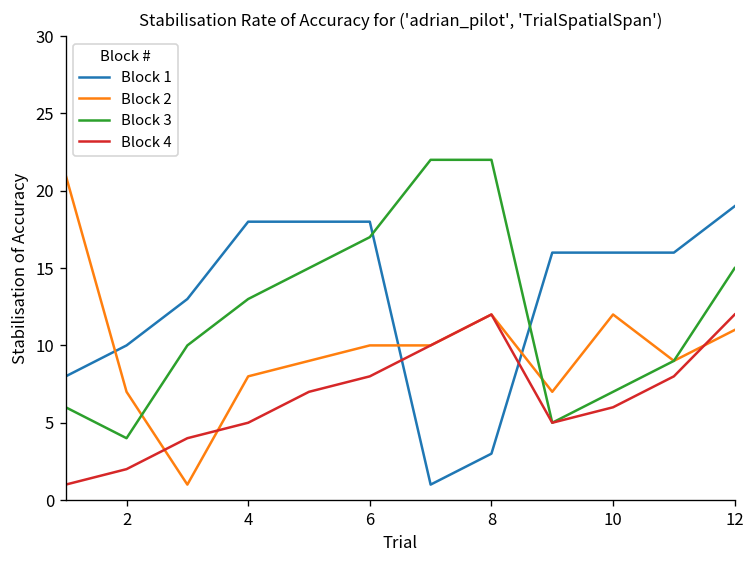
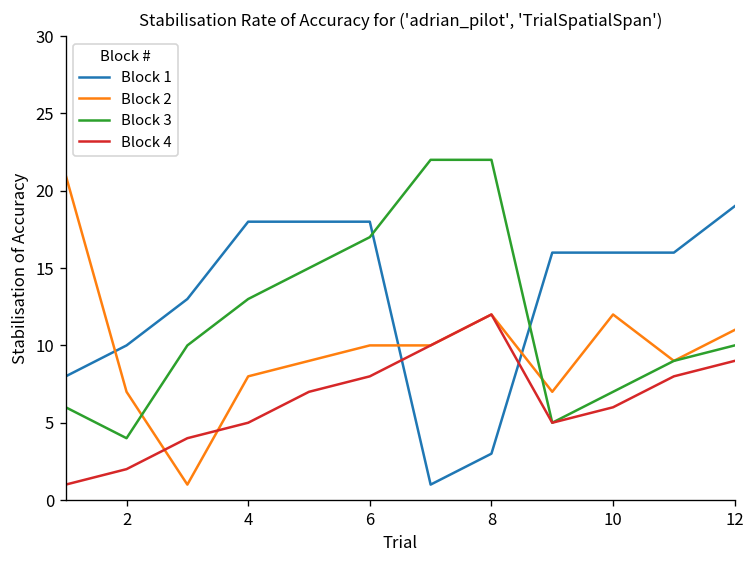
Block 3, 12: 15 -> 10
Block 4, 12: 12 -> 9
